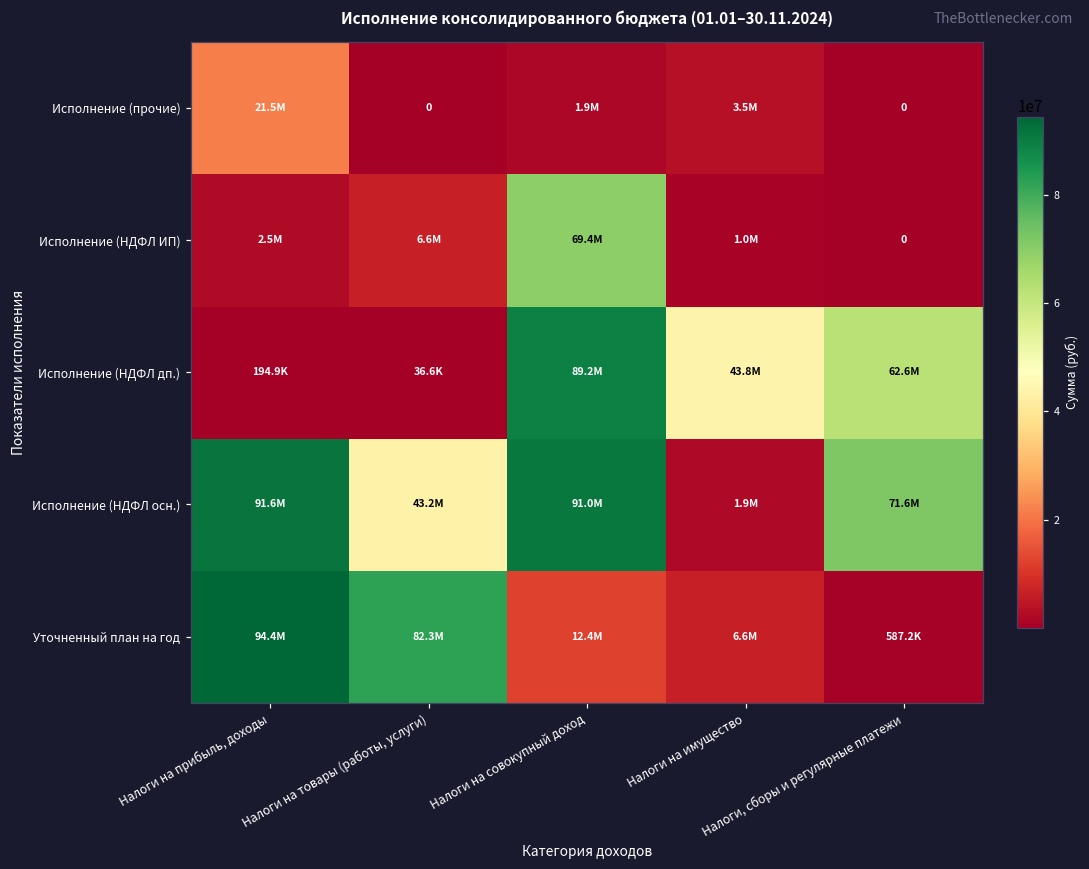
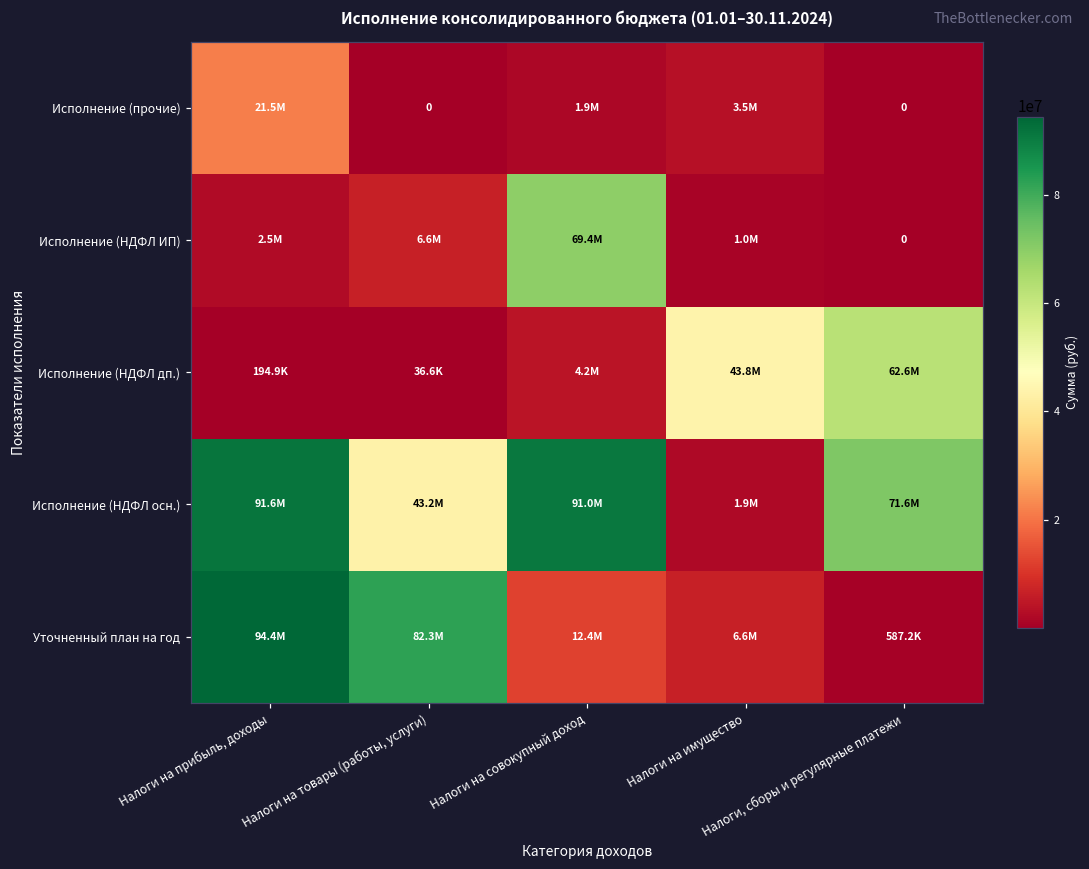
Исполнение (НДФЛ дп.), Налоги на совокупный доход: 89.2M -> 4.2M
